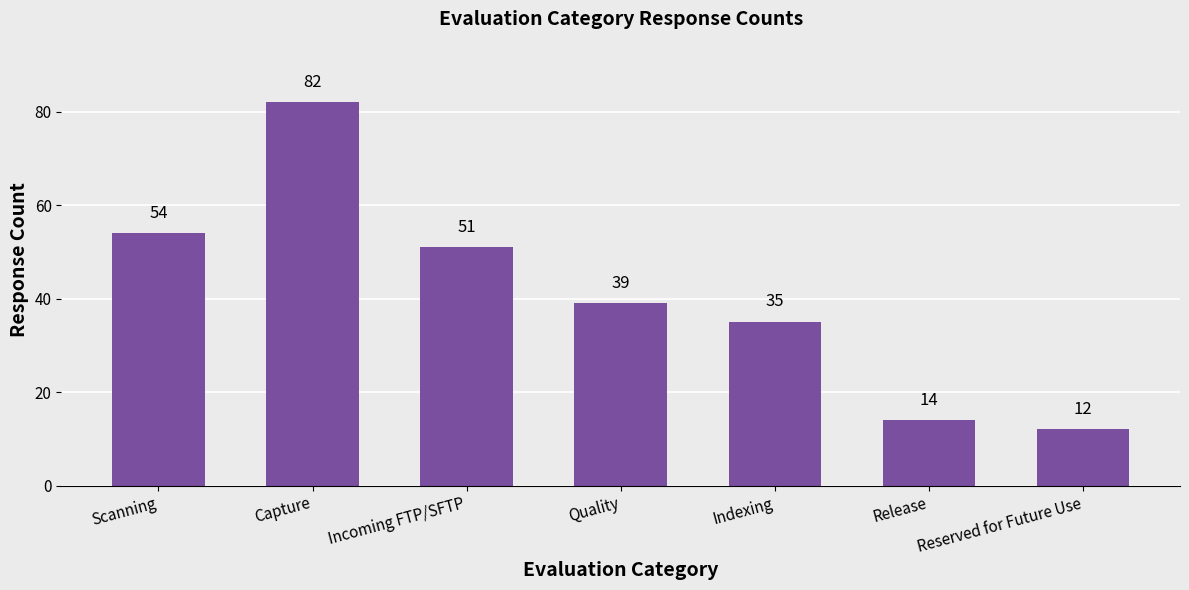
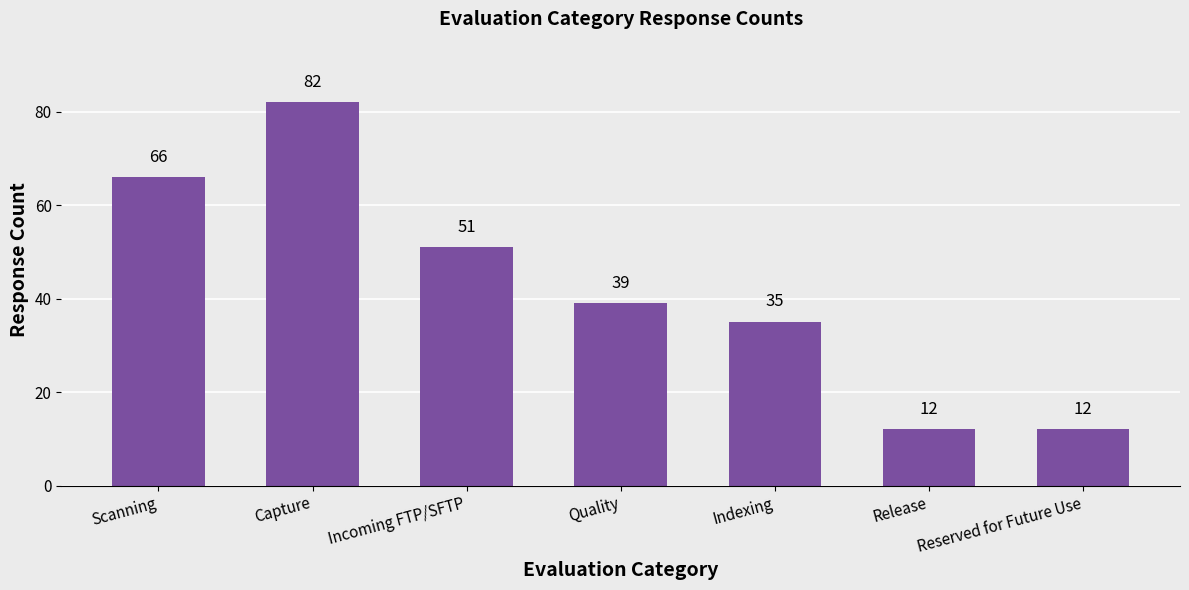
Scanning: 54 -> 66
Release: 14 -> 12
